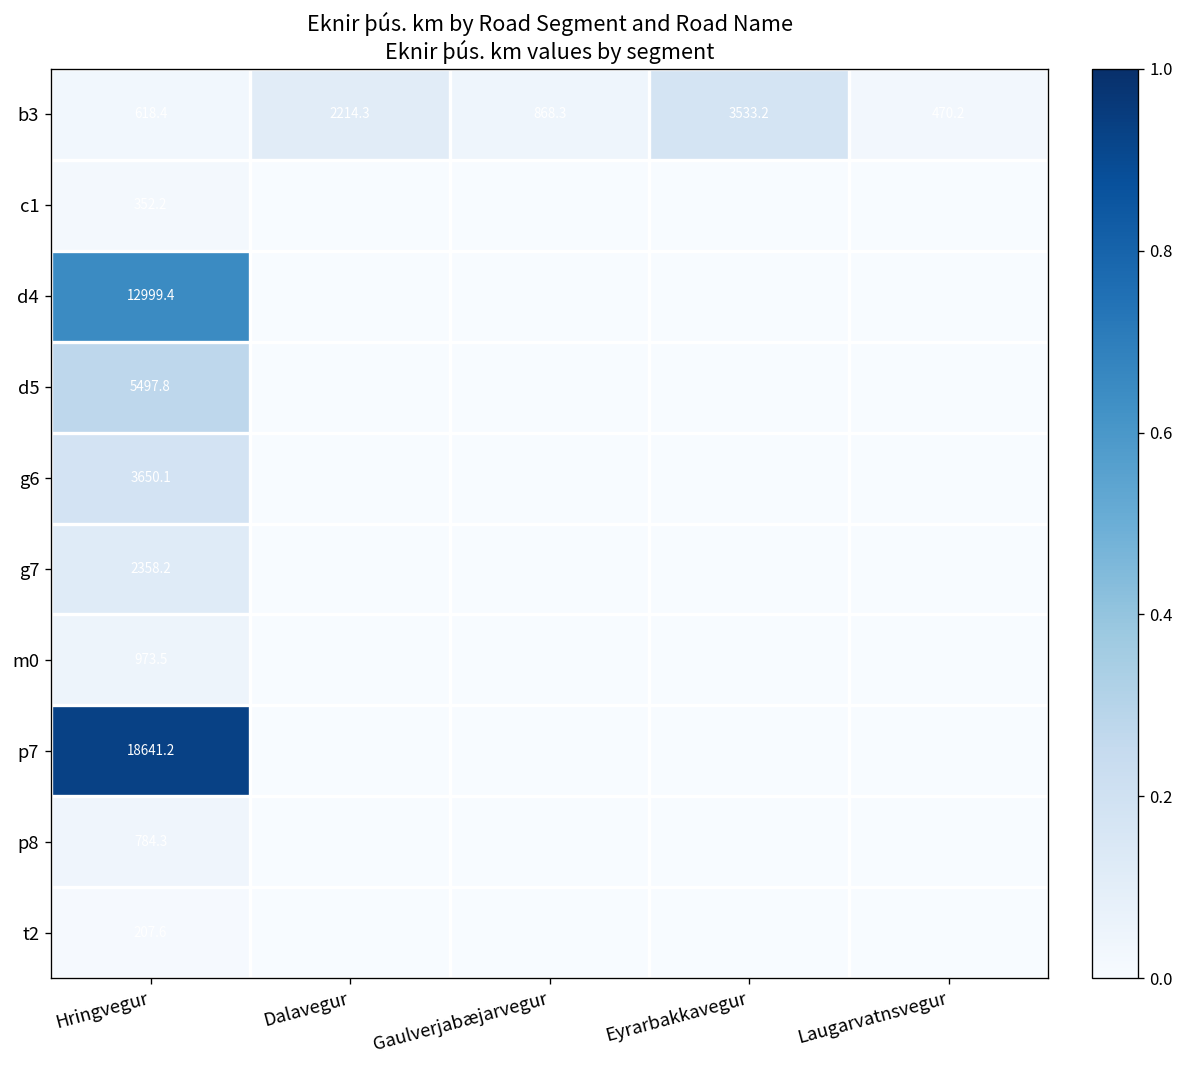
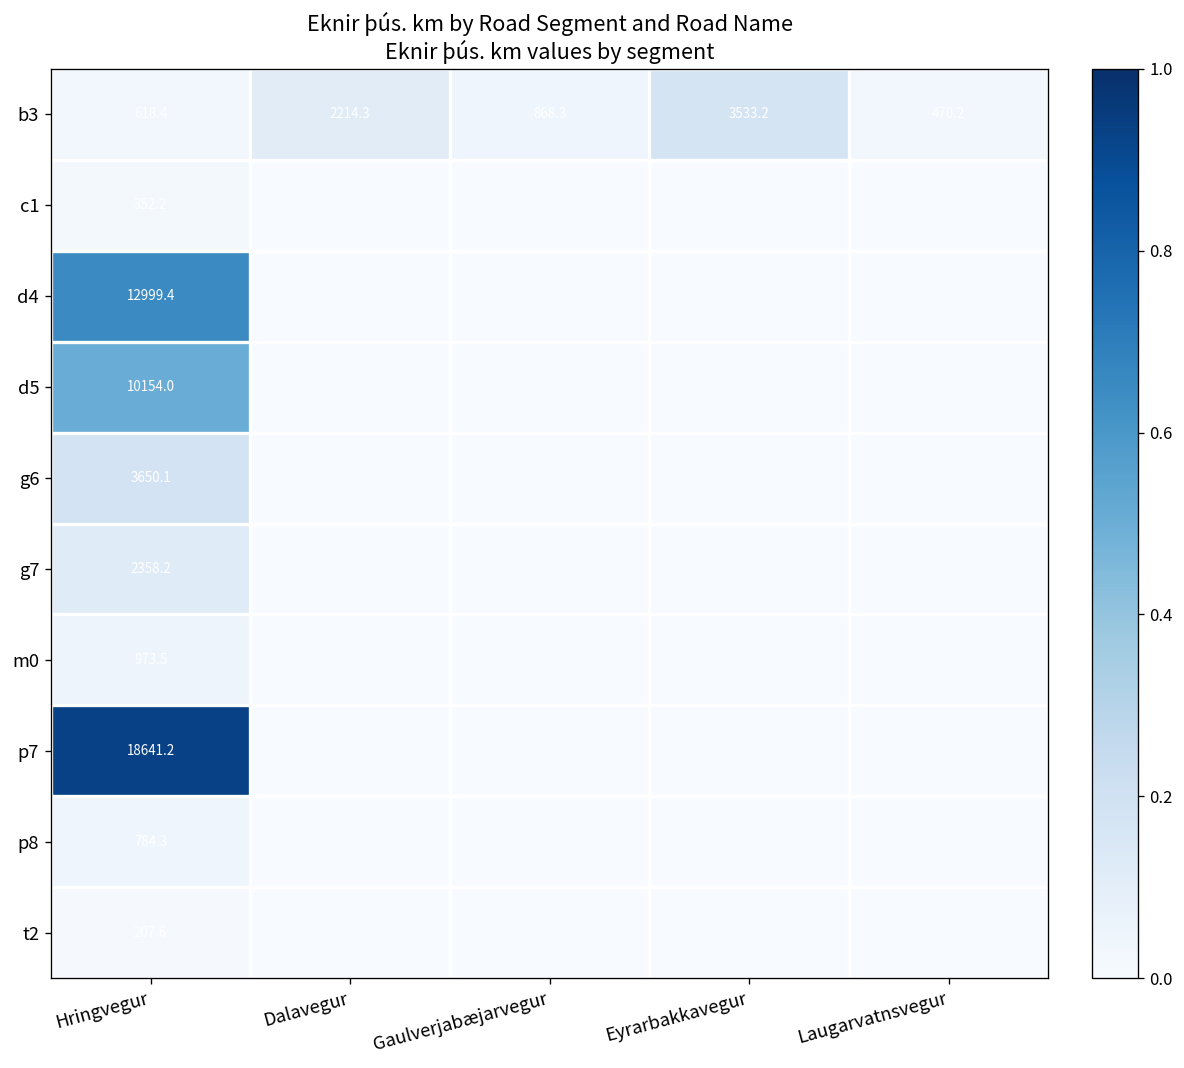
d5, Hringvegur: 5497.8 -> 10154.0
